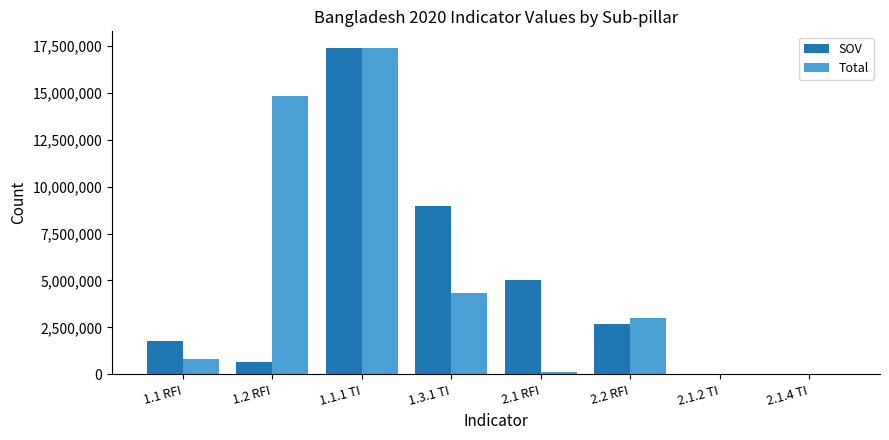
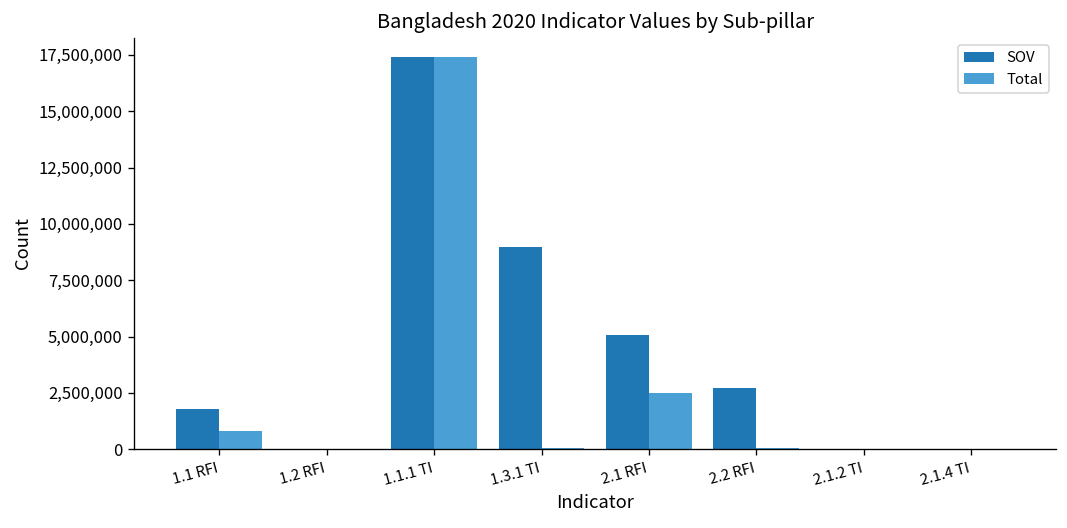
SOV, 1.2 RFI: 700,000 -> 0
Total, 1.2 RFI: 14,800,000 -> 0
Total, 1.3.1 TI: 4,300,000 -> 100,000
Total, 2.1 RFI: 100,000 -> 2,500,000
Total, 2.2 RFI: 3,000,000 -> 0
